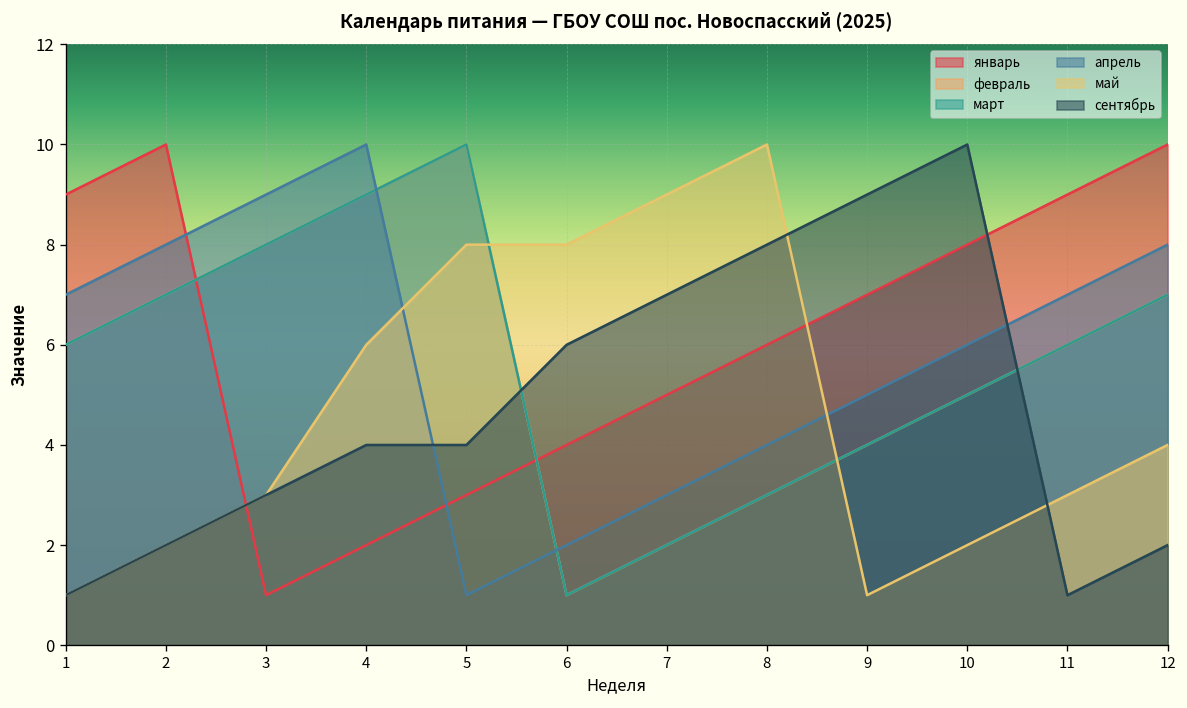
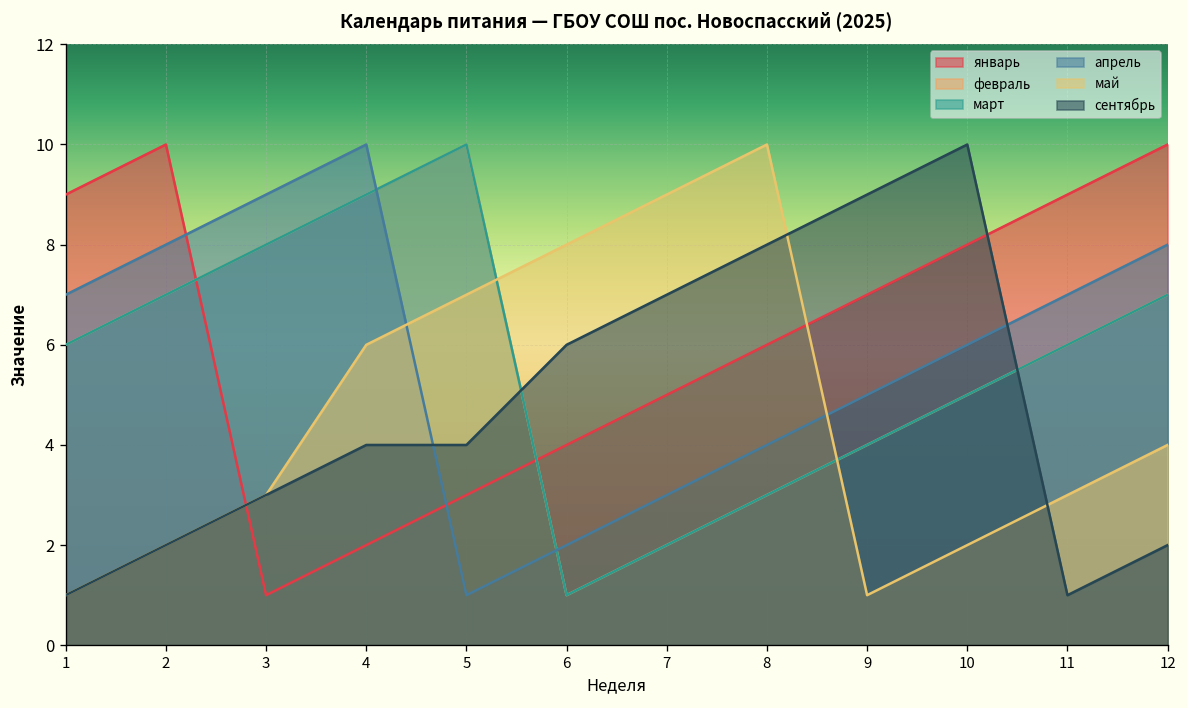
май, 5: 8 -> 7
